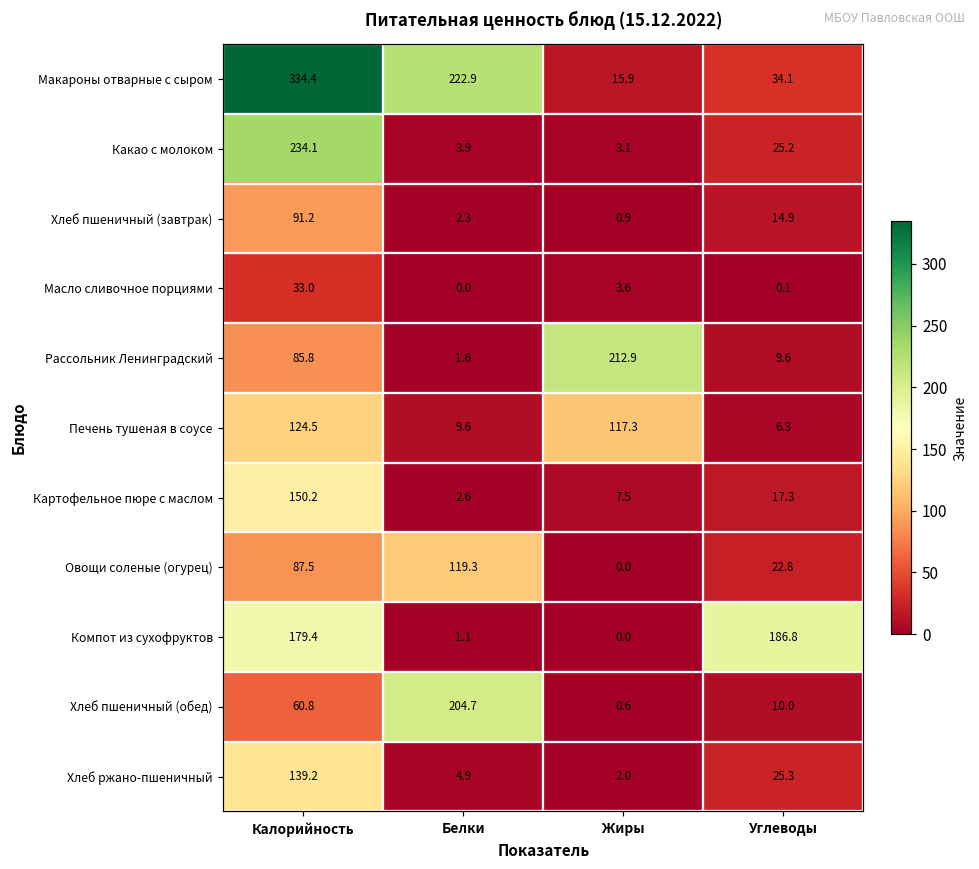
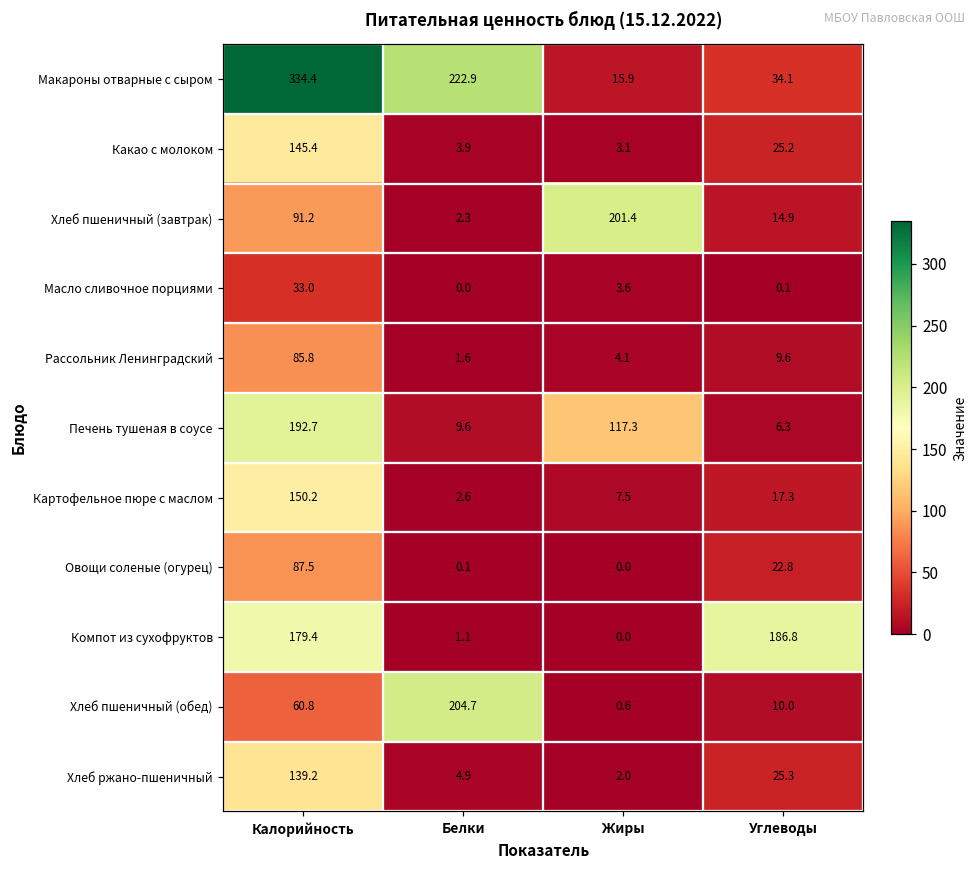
Какао с молоком, Калорийность: 234.1 -> 145.4
Хлеб пшеничный (завтрак), Жиры: 0.9 -> 201.4
Рассольник Ленинградский, Жиры: 212.9 -> 4.1
Печень тушеная в соусе, Калорийность: 124.5 -> 192.7
Овощи соленые (огурец), Белки: 119.3 -> 0.1
